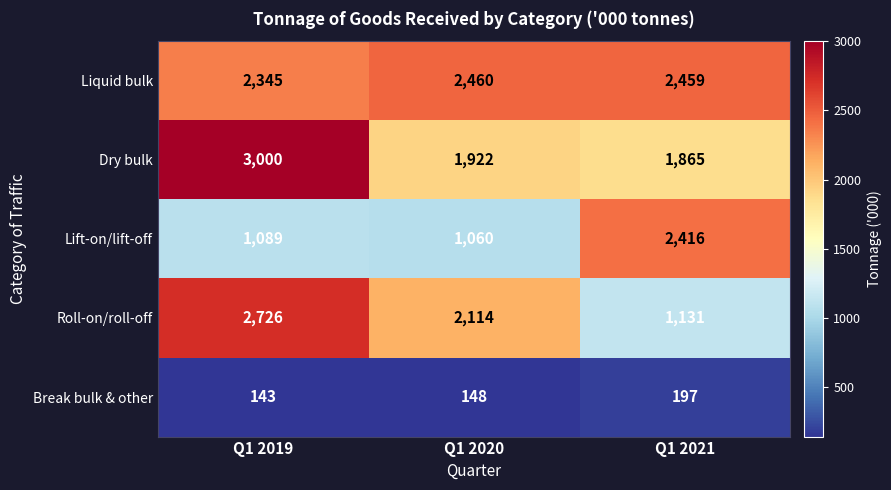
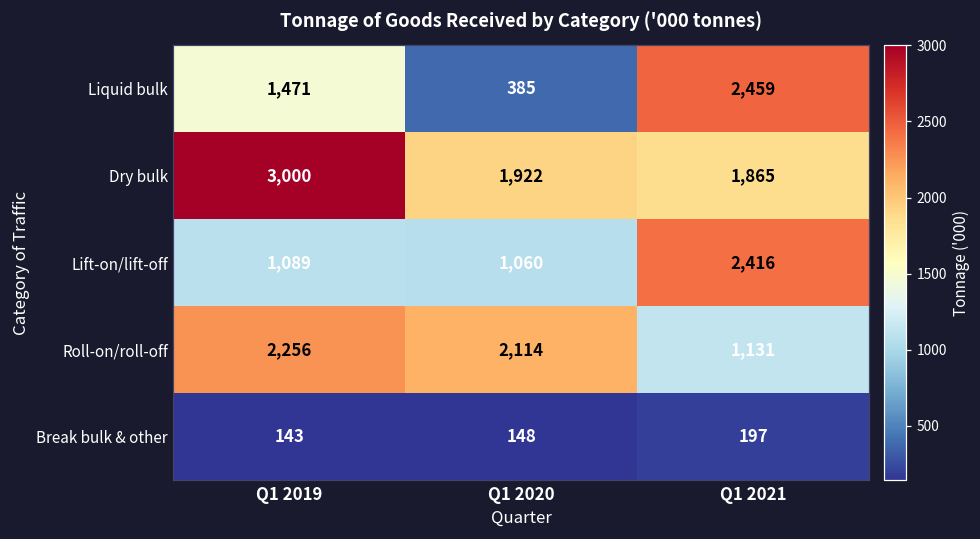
Liquid bulk, Q1 2019: 2,345 -> 1,471
Liquid bulk, Q1 2020: 2,460 -> 385
Roll-on/roll-off, Q1 2019: 2,726 -> 2,256
